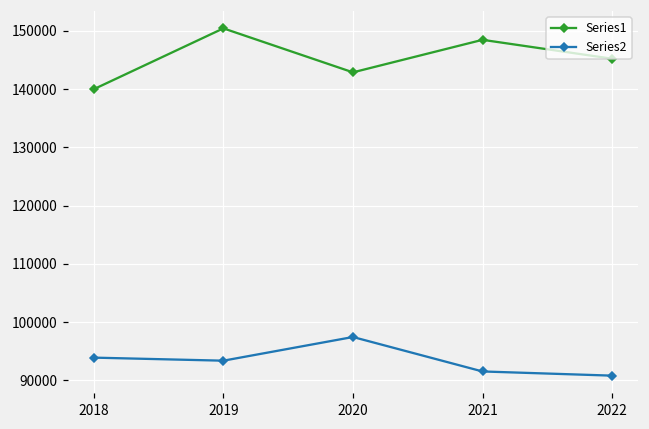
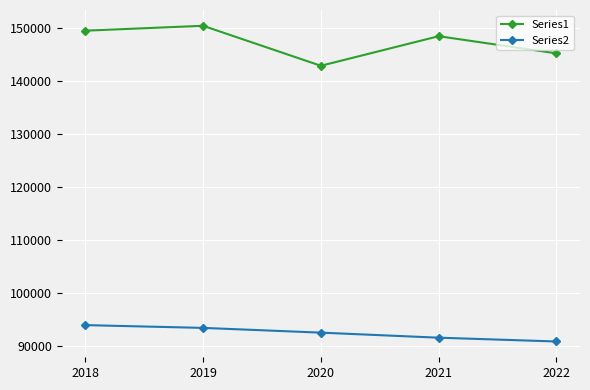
Series1, 2018: 140000 -> 149000
Series2, 2020: 97000 -> 92000
